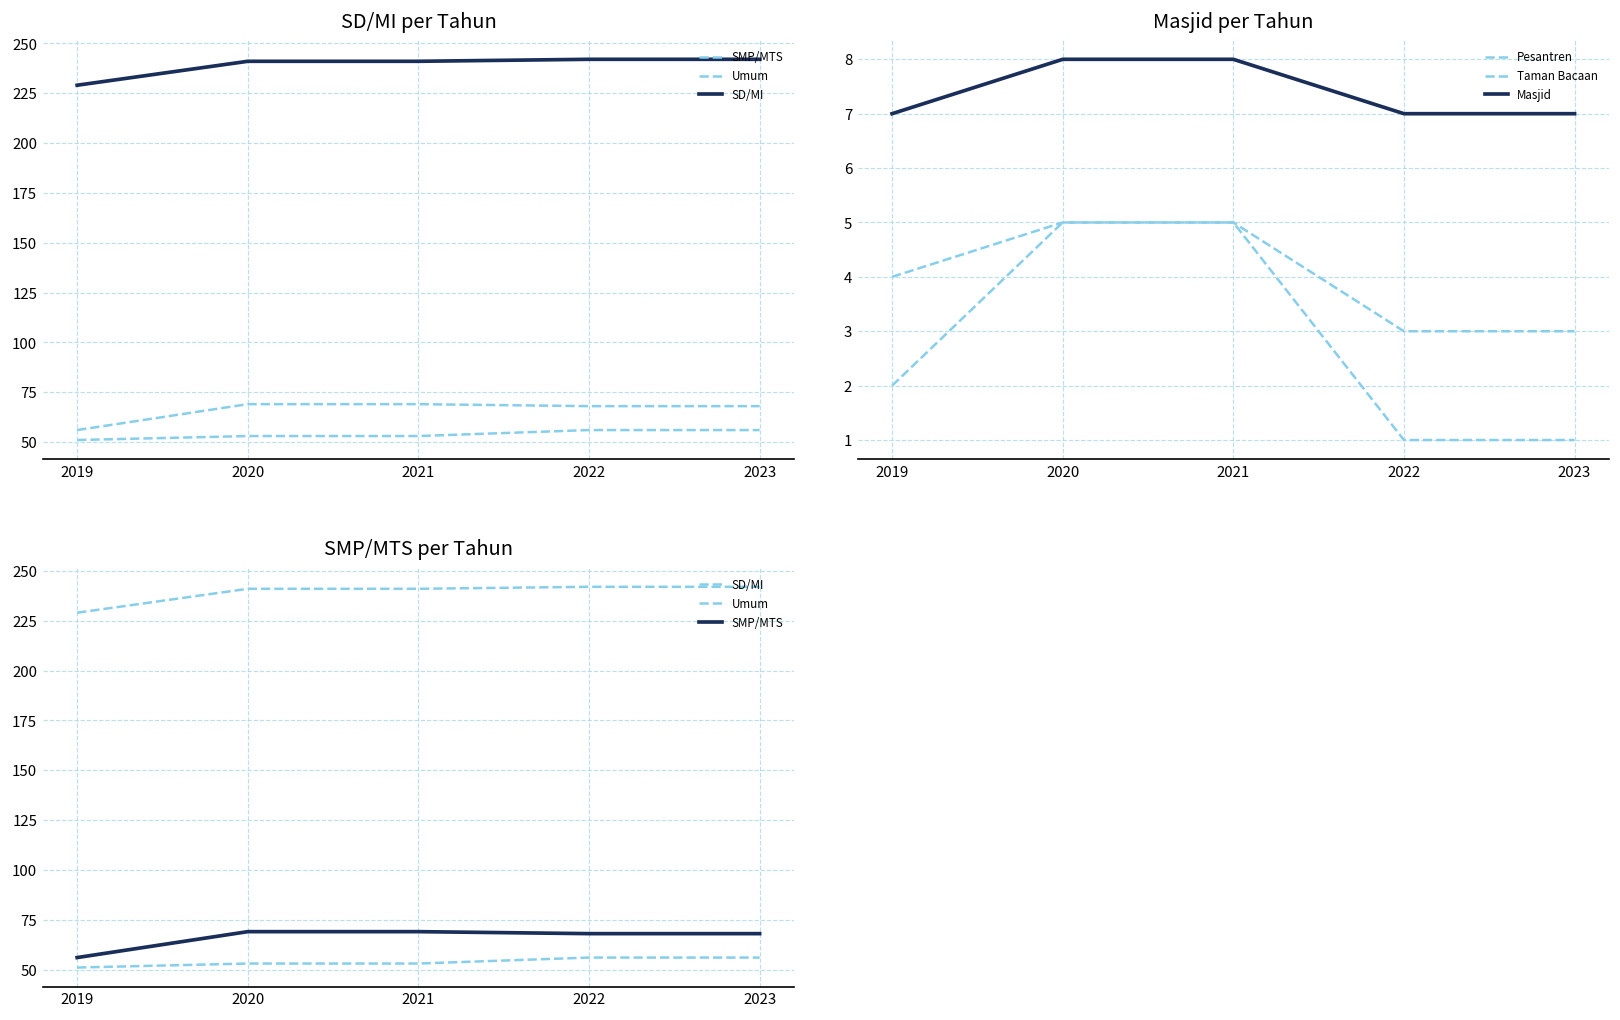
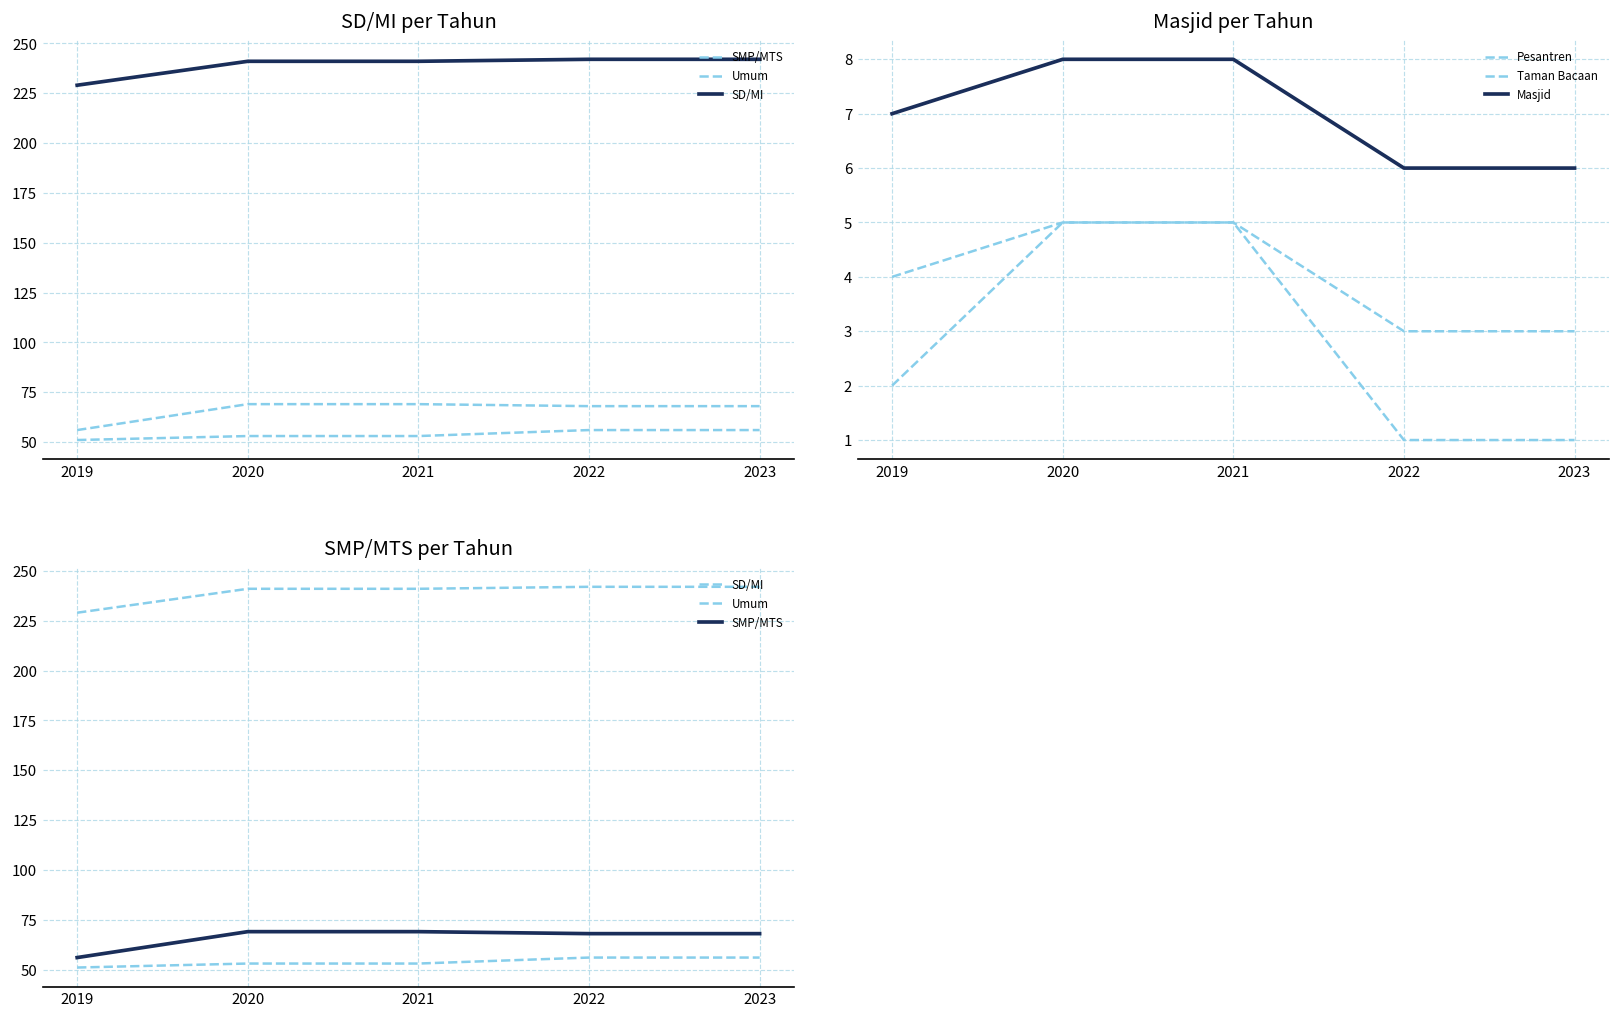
Masjid per Tahun, Masjid, 2022: 7 -> 6
Masjid per Tahun, Masjid, 2023: 7 -> 6
